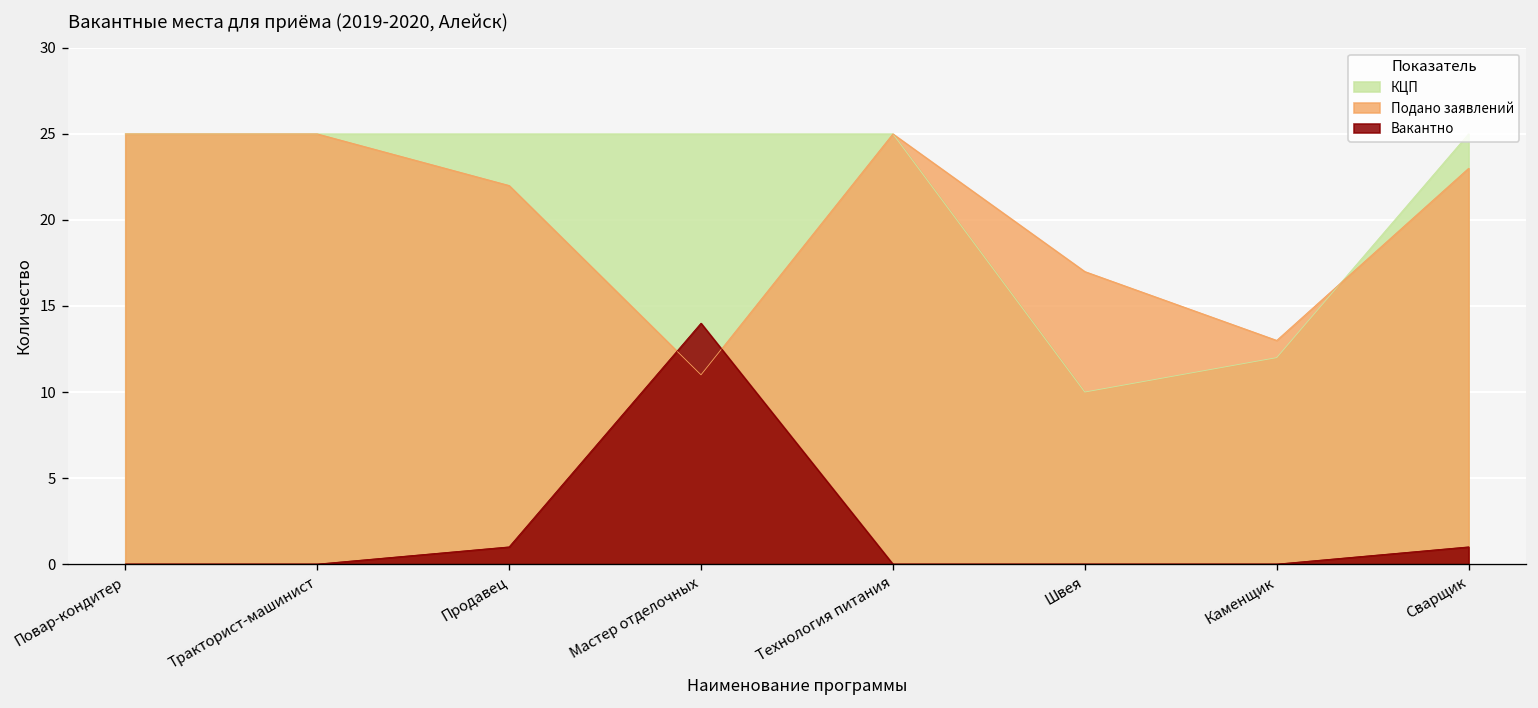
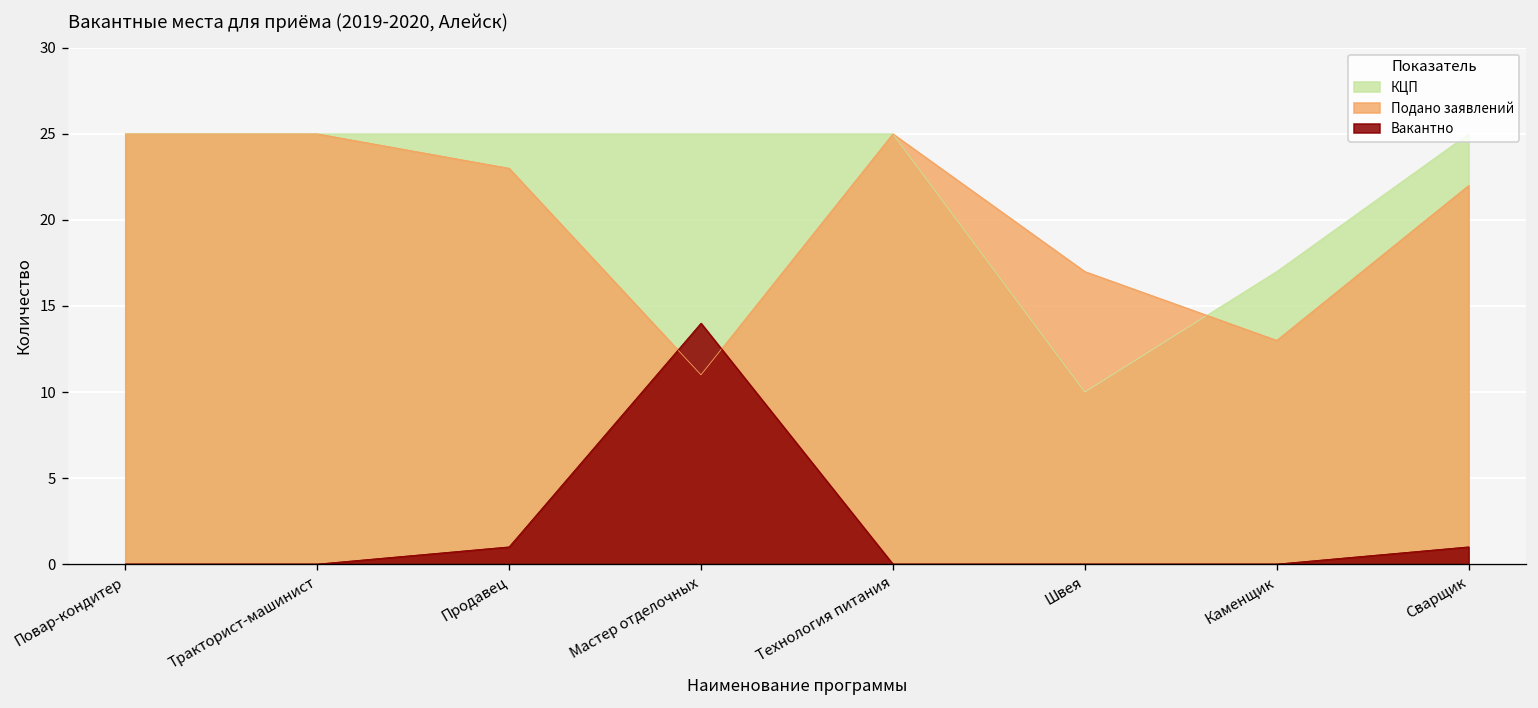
Подано заявлений, Продавец: 22 -> 23
КЦП, Каменщик: 12 -> 17
Подано заявлений, Сварщик: 23 -> 22
